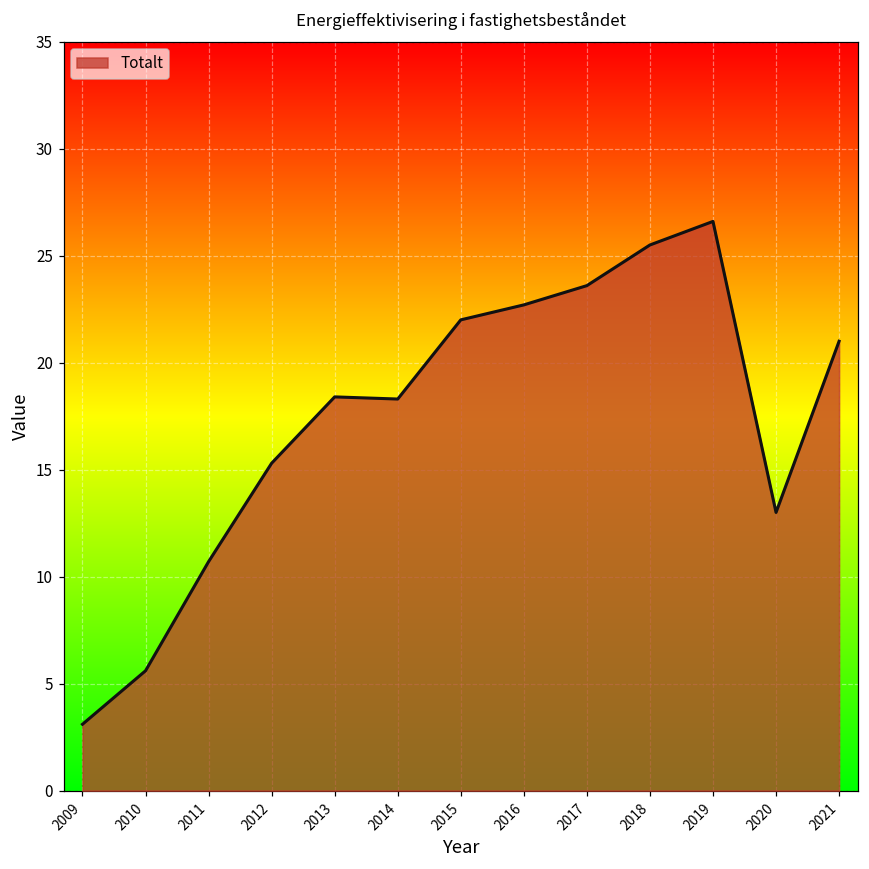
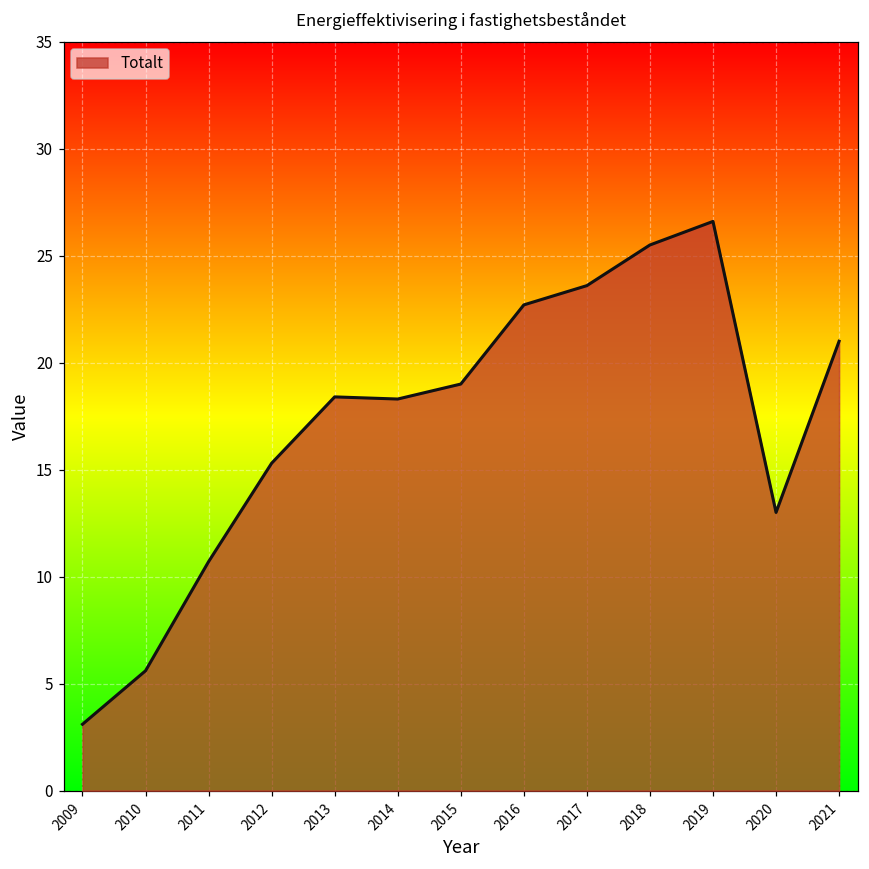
2015: 22 -> 19
